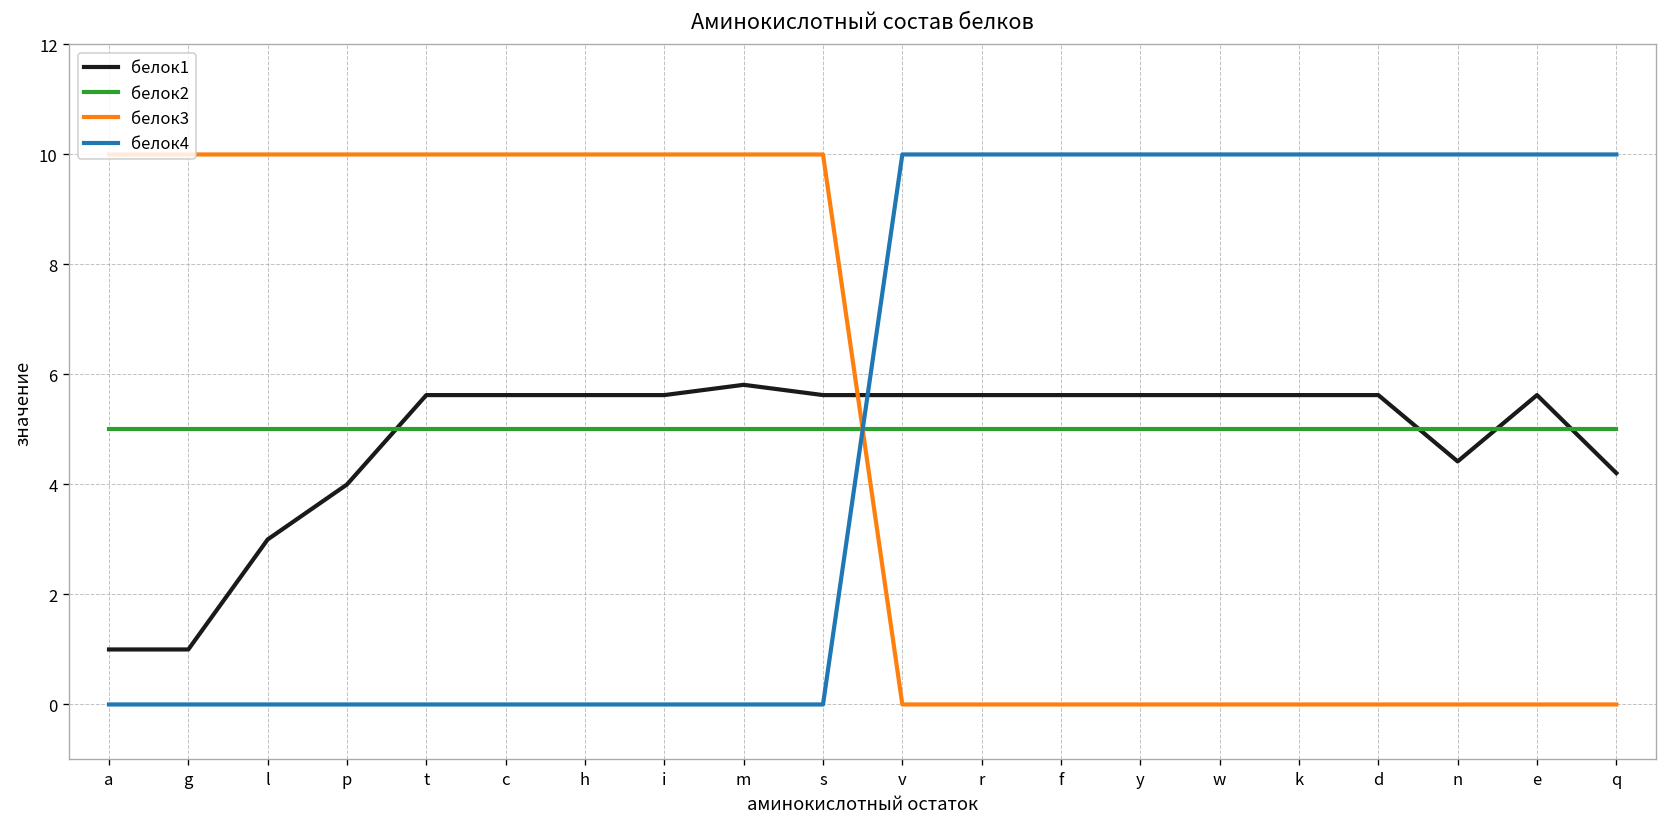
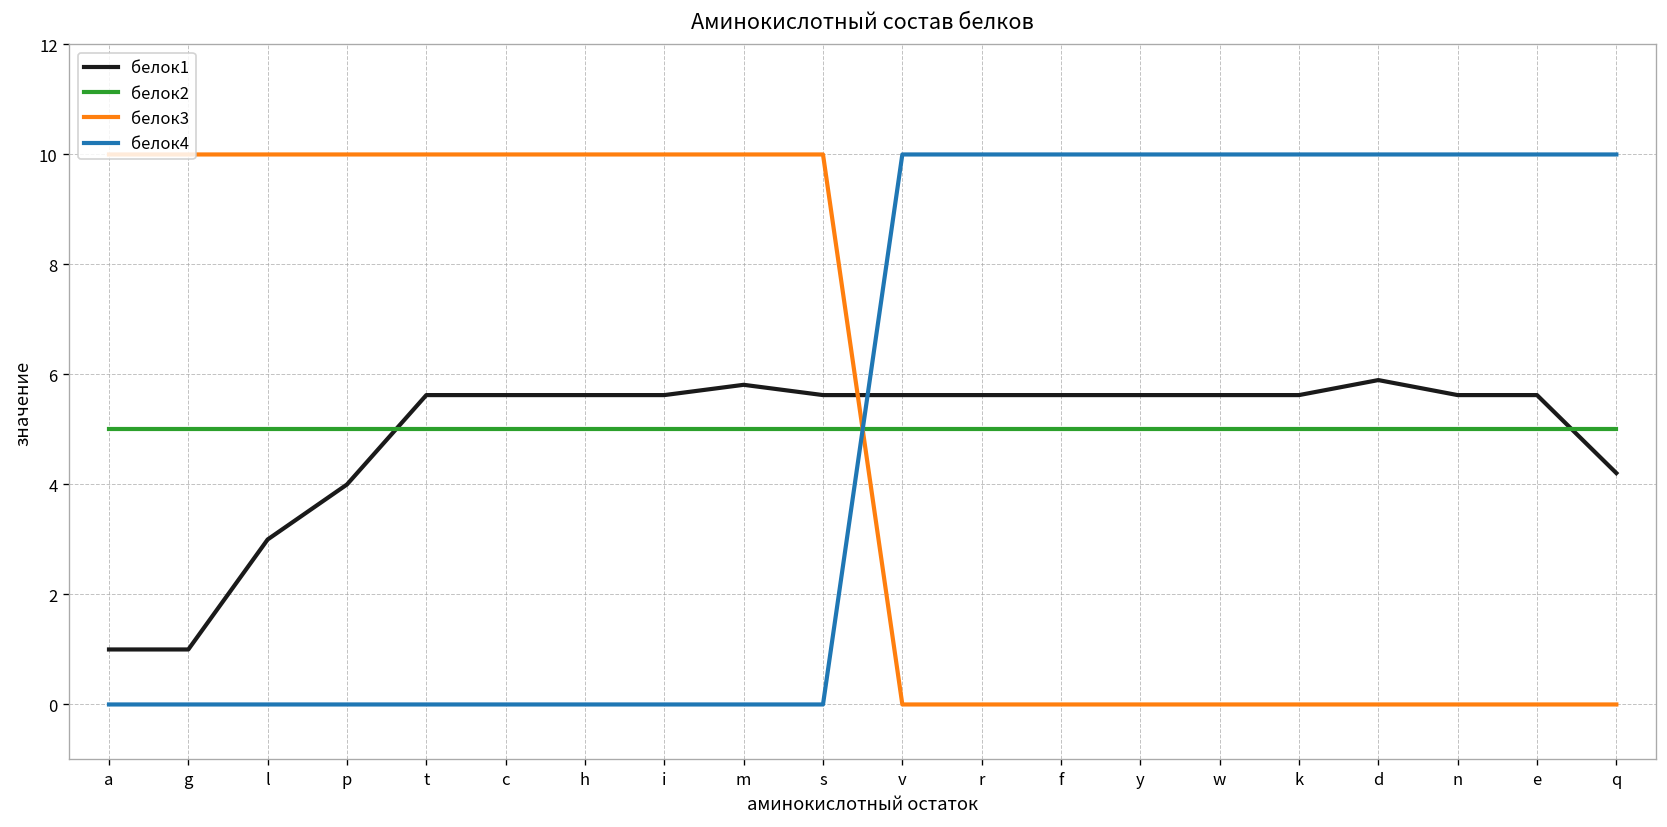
белок1, d: 5.6 -> 5.9
белок1, n: 4.4 -> 5.6
